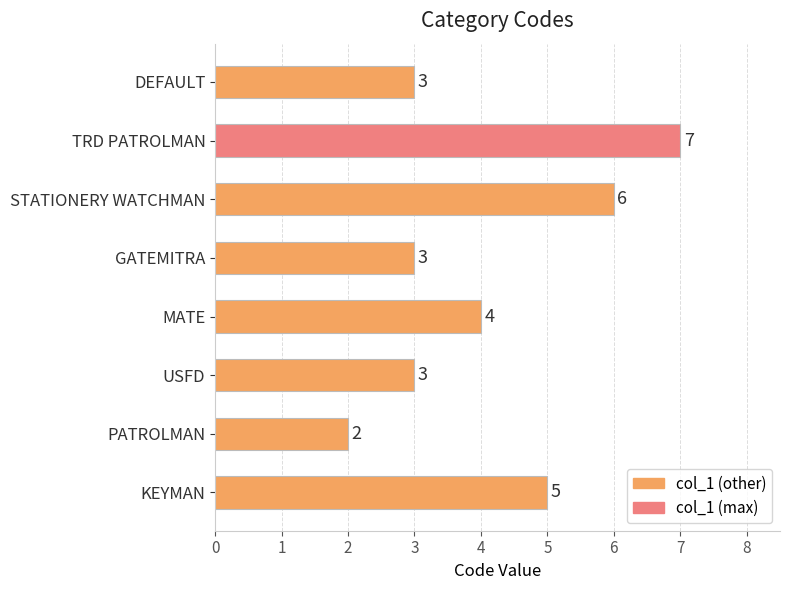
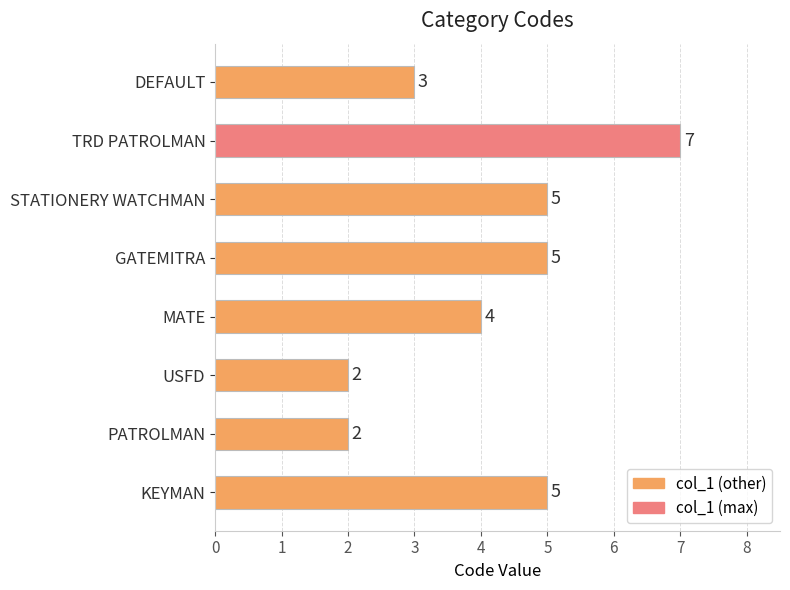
STATIONERY WATCHMAN: 6 -> 5
GATEMITRA: 3 -> 5
USFD: 3 -> 2
